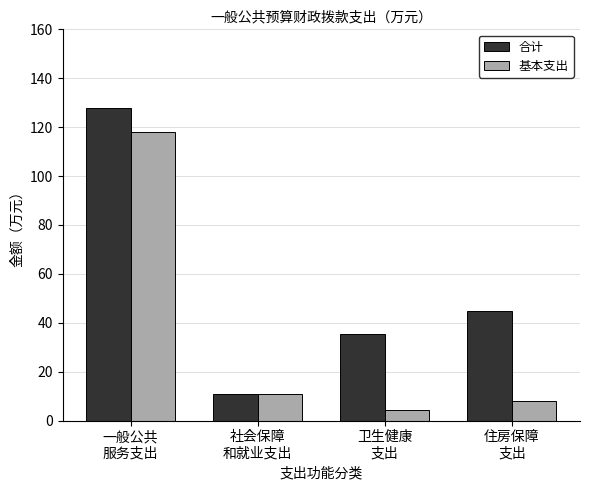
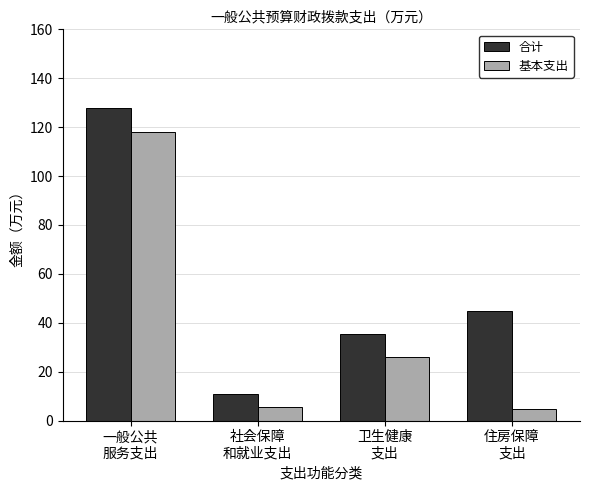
基本支出, 社会保障 和就业支出: 11 -> 6
基本支出, 卫生健康 支出: 4 -> 26
基本支出, 住房保障 支出: 8 -> 5
